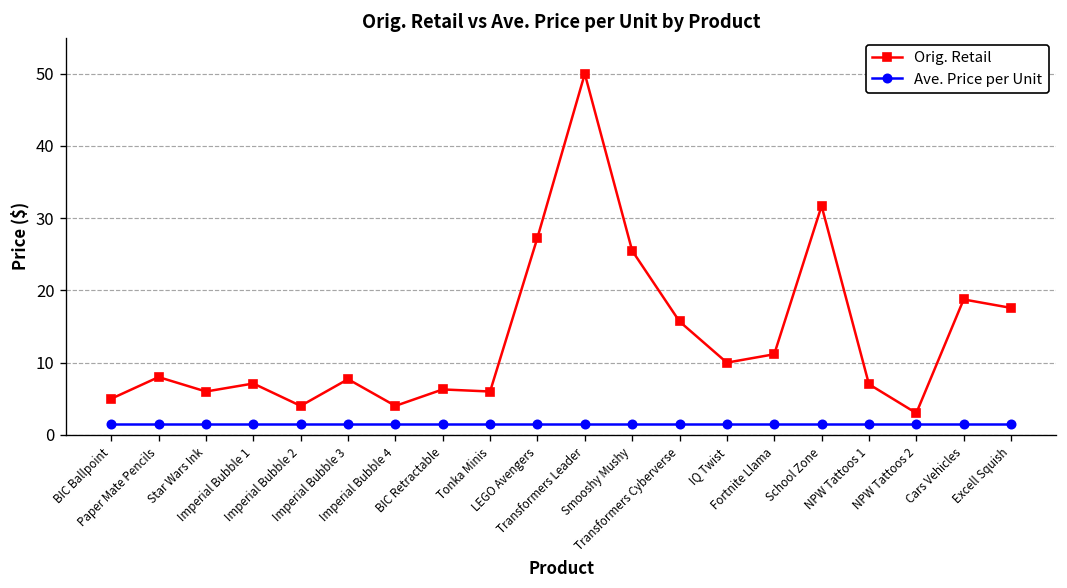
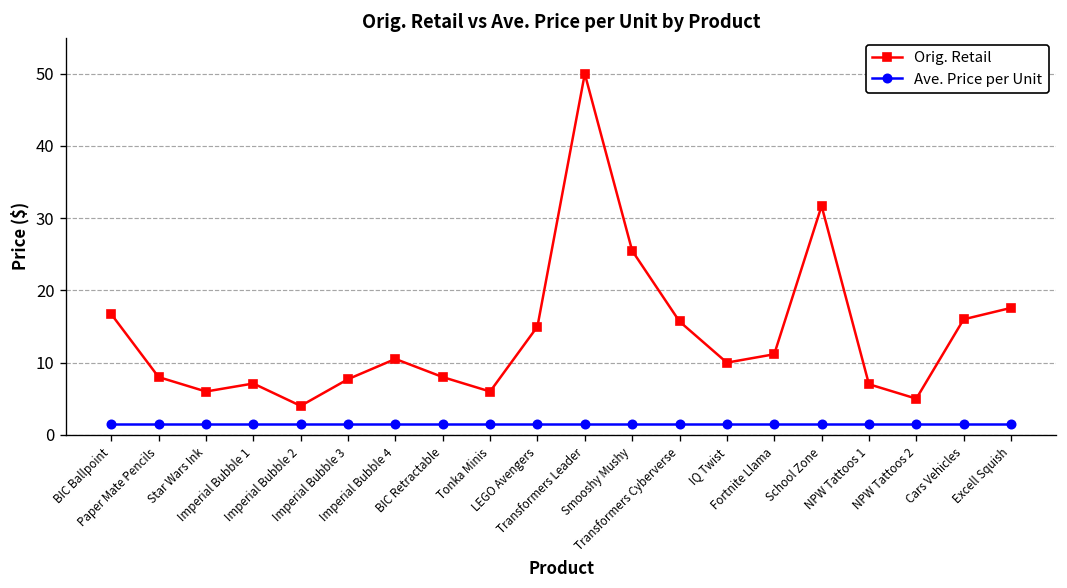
Orig. Retail, BIC Ballpoint: 5 -> 17
Orig. Retail, Imperial Bubble 4: 4 -> 11
Orig. Retail, BIC Retractable: 6 -> 8
Orig. Retail, LEGO Avengers: 27 -> 15
Orig. Retail, NPW Tattoos 2: 3 -> 5
Orig. Retail, Cars Vehicles: 19 -> 16
